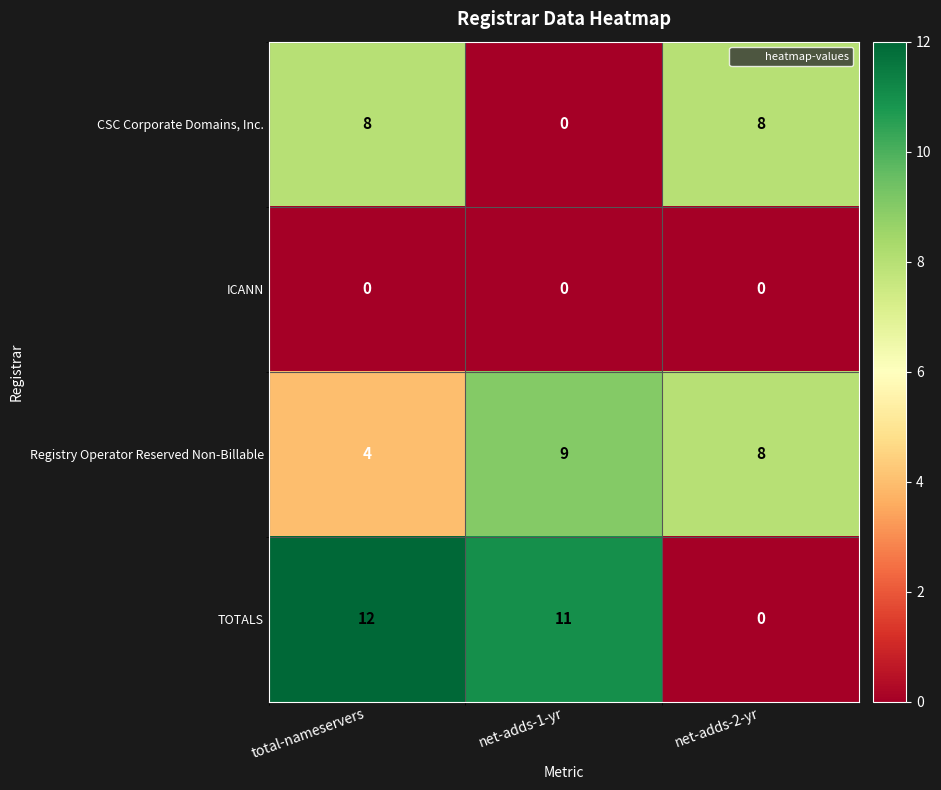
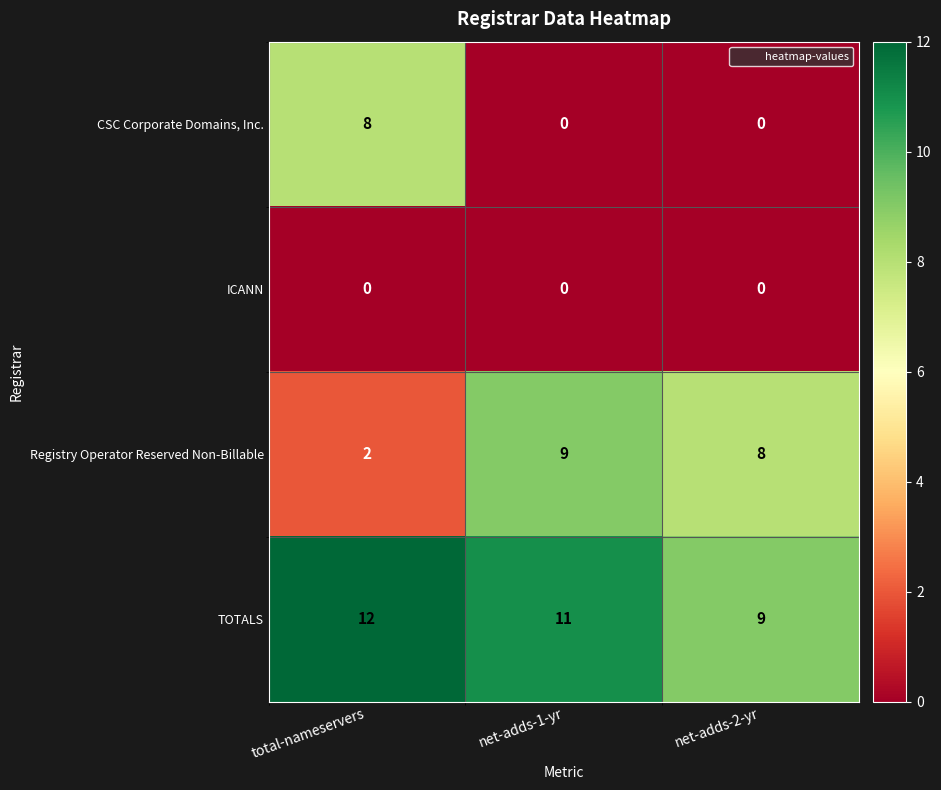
CSC Corporate Domains, Inc., net-adds-2-yr: 8 -> 0
Registry Operator Reserved Non-Billable, total-nameservers: 4 -> 2
TOTALS, net-adds-2-yr: 0 -> 9
